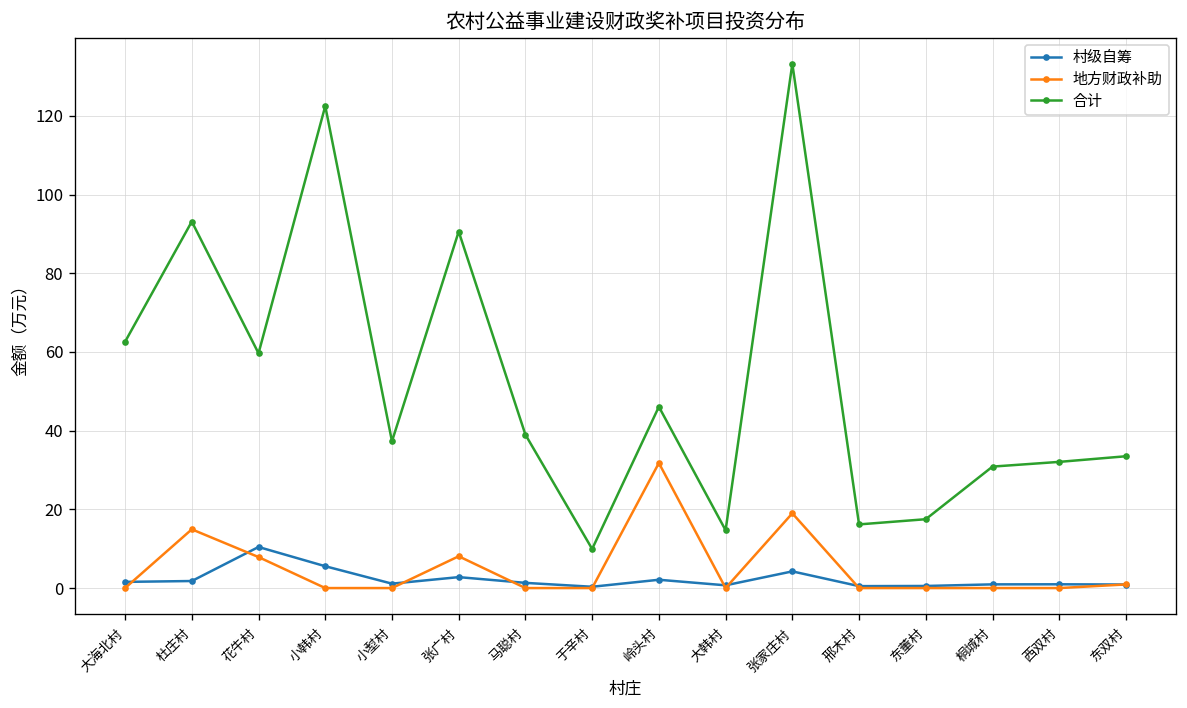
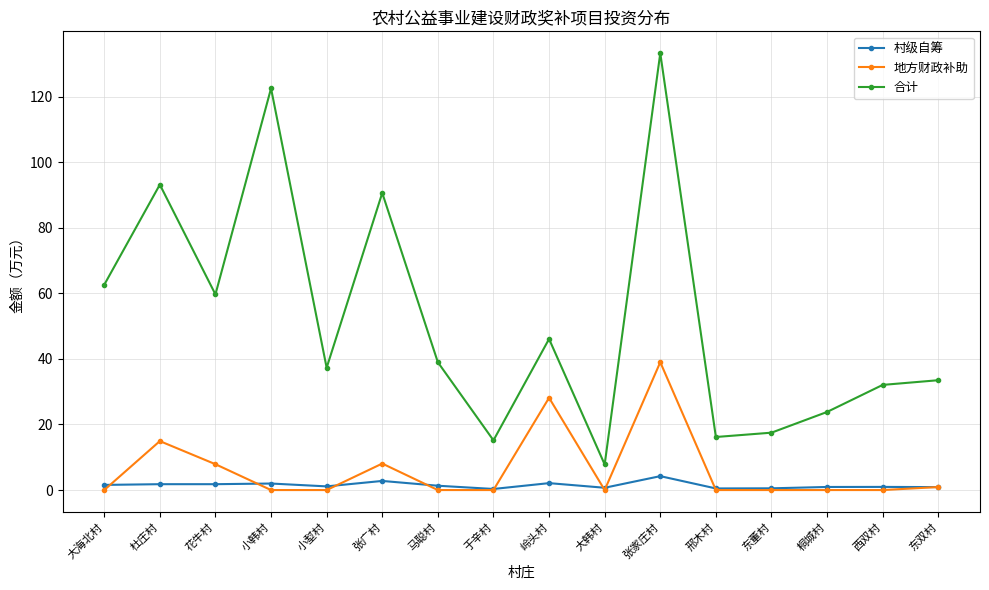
村级自筹, 花牛村: 10 -> 2
村级自筹, 小韩村: 6 -> 2
合计, 于辛村: 10 -> 15
地方财政补助, 岭头村: 32 -> 28
合计, 大韩村: 15 -> 8
地方财政补助, 张家庄村: 19 -> 39
合计, 桐城村: 31 -> 24
